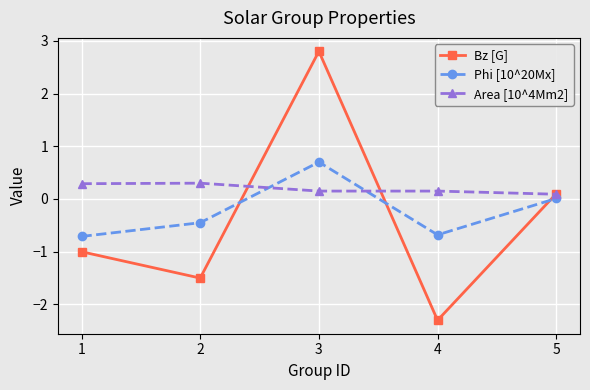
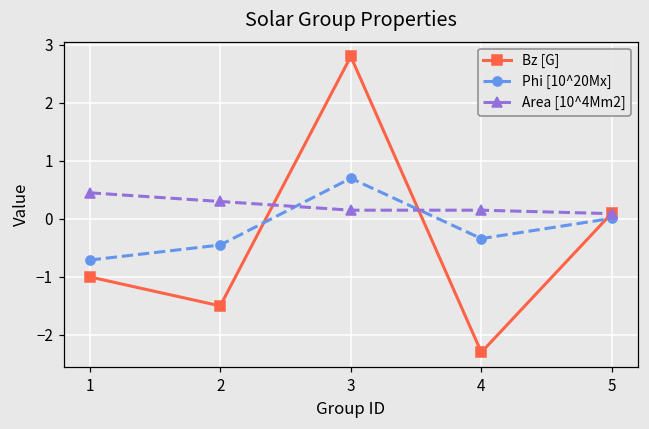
Area [10^4Mm2], 1: 0.3 -> 0.5
Phi [10^20Mx], 4: -0.7 -> -0.3
